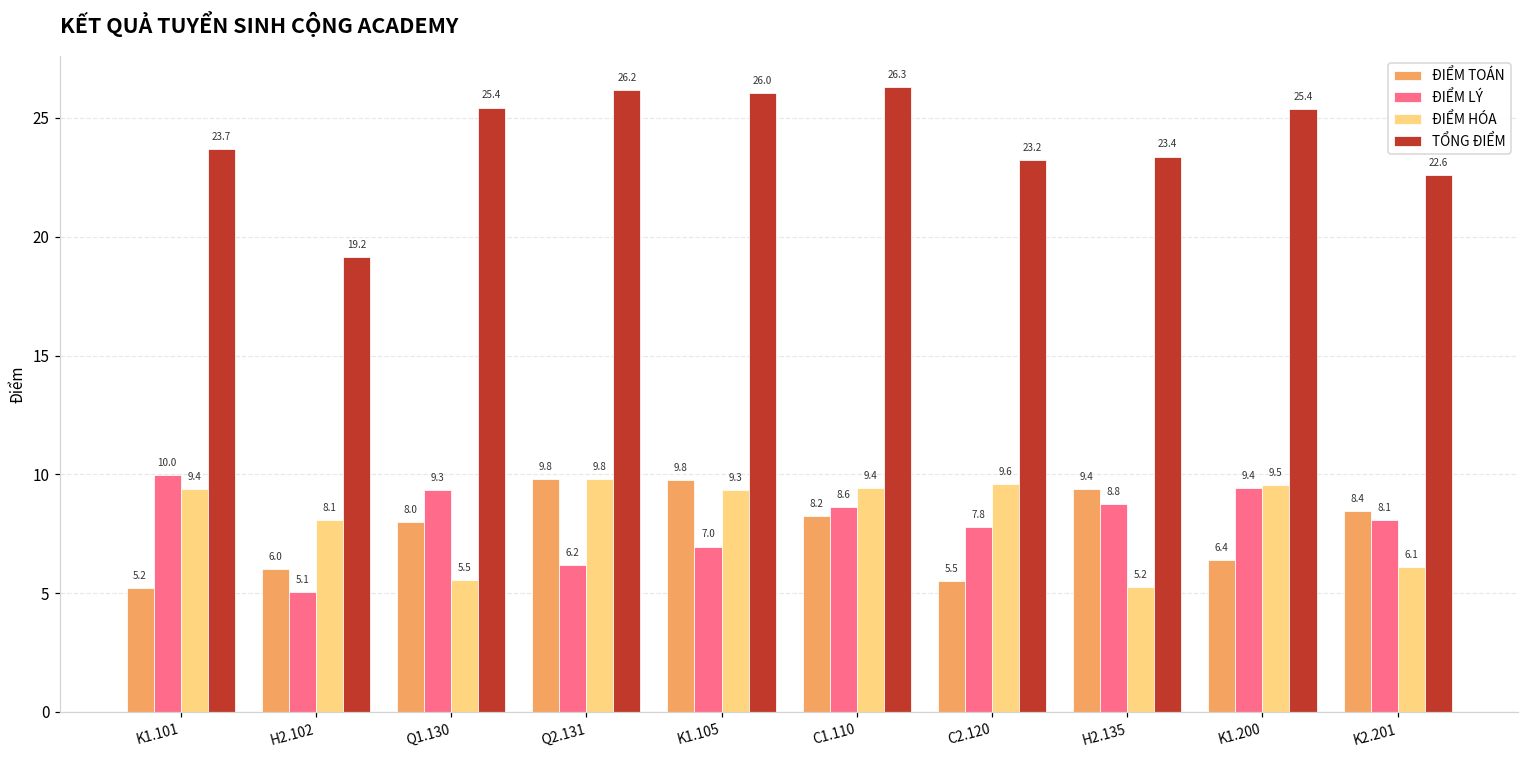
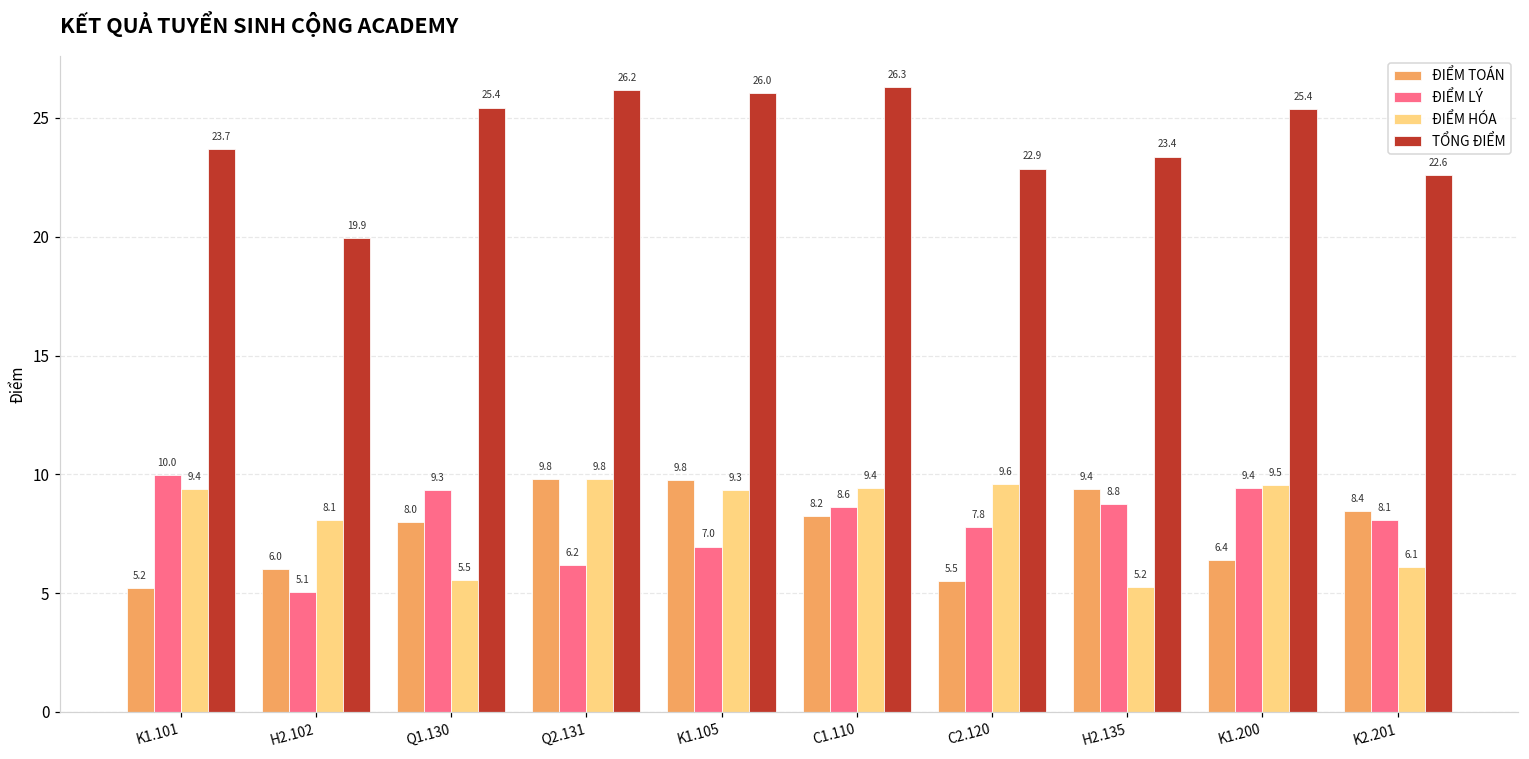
TỔNG ĐIỂM, H2.102: 19.2 -> 19.9
TỔNG ĐIỂM, C2.120: 23.2 -> 22.9
